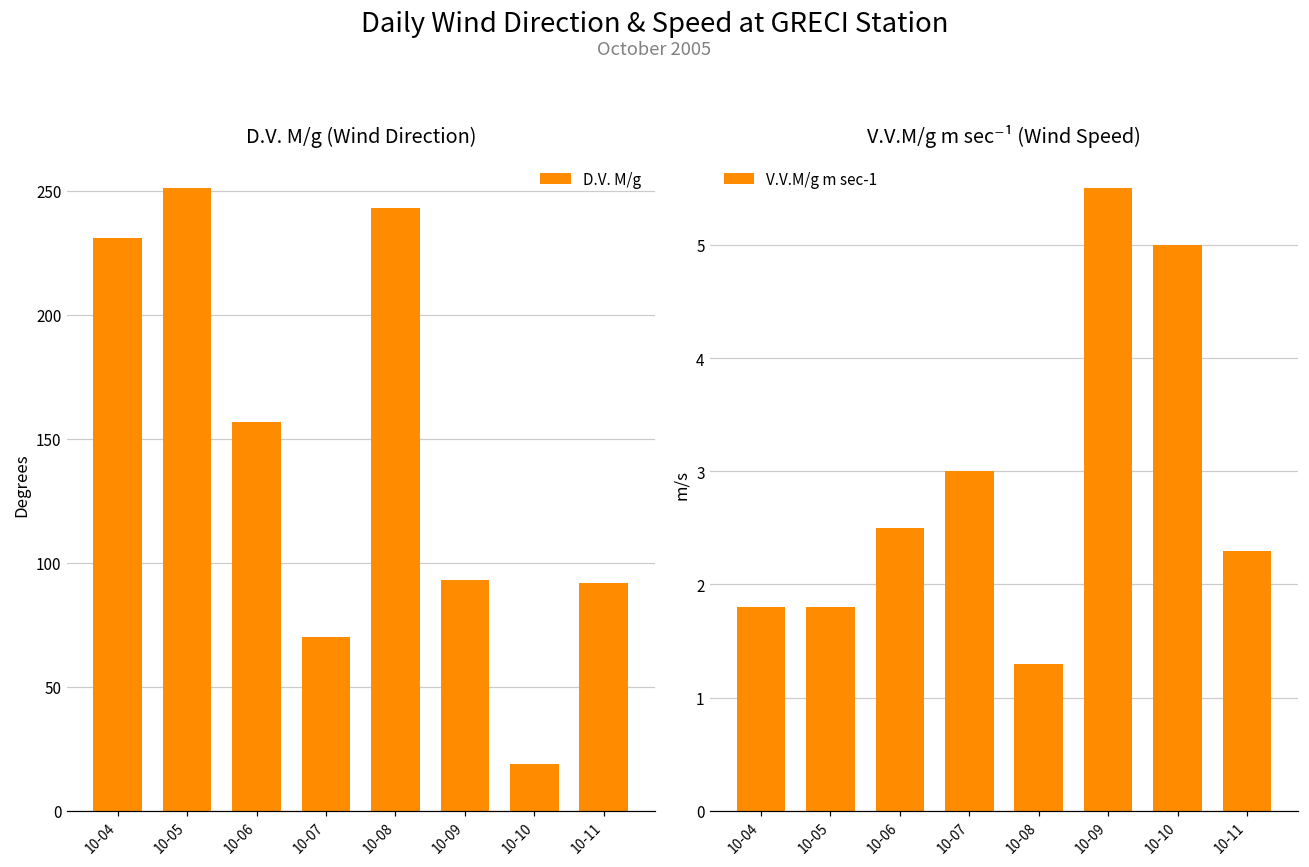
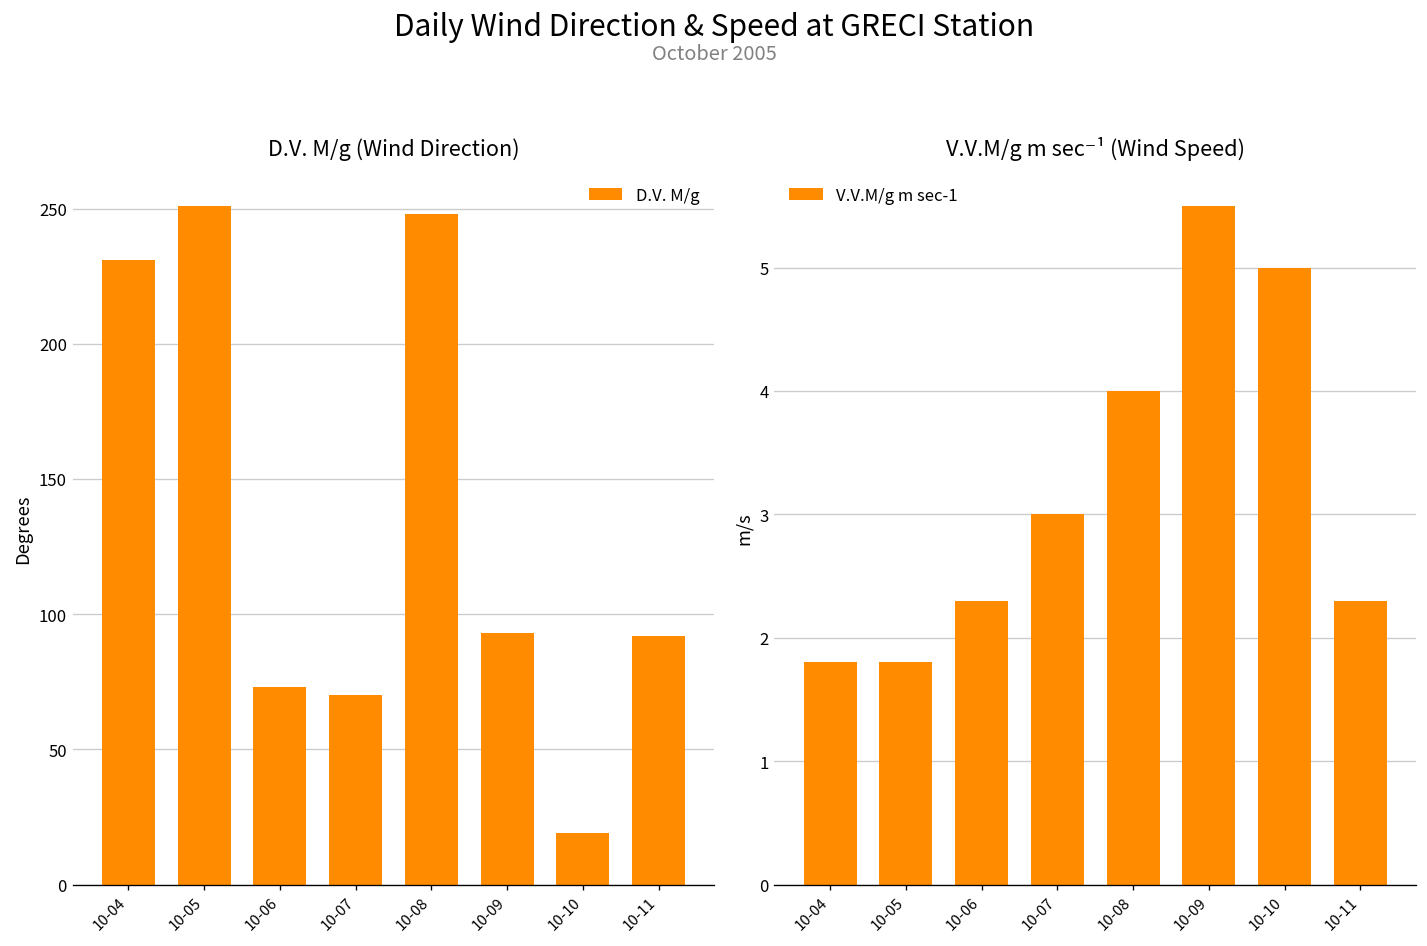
D.V. M/g (Wind Direction), 10-06: 157 -> 73
D.V. M/g (Wind Direction), 10-08: 243 -> 248
V.V.M/g m sec⁻¹ (Wind Speed), 10-06: 2.5 -> 2.3
V.V.M/g m sec⁻¹ (Wind Speed), 10-08: 1.3 -> 4.0
